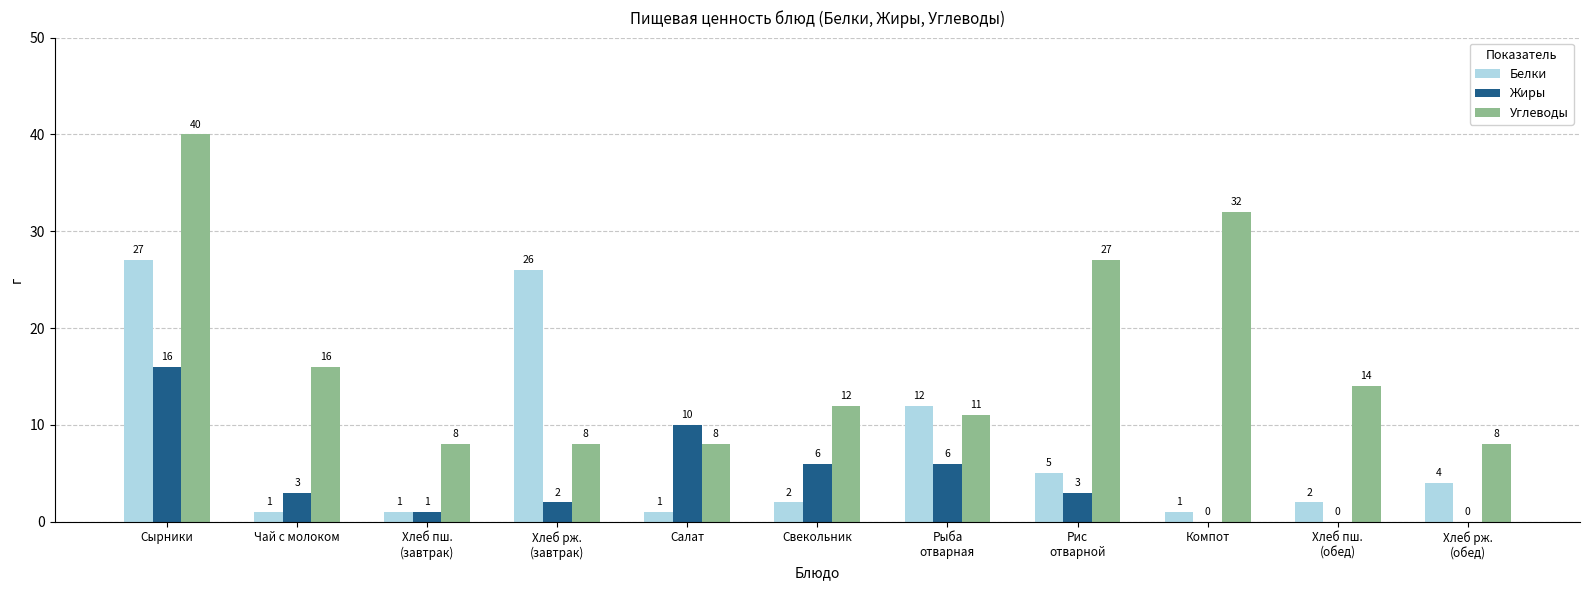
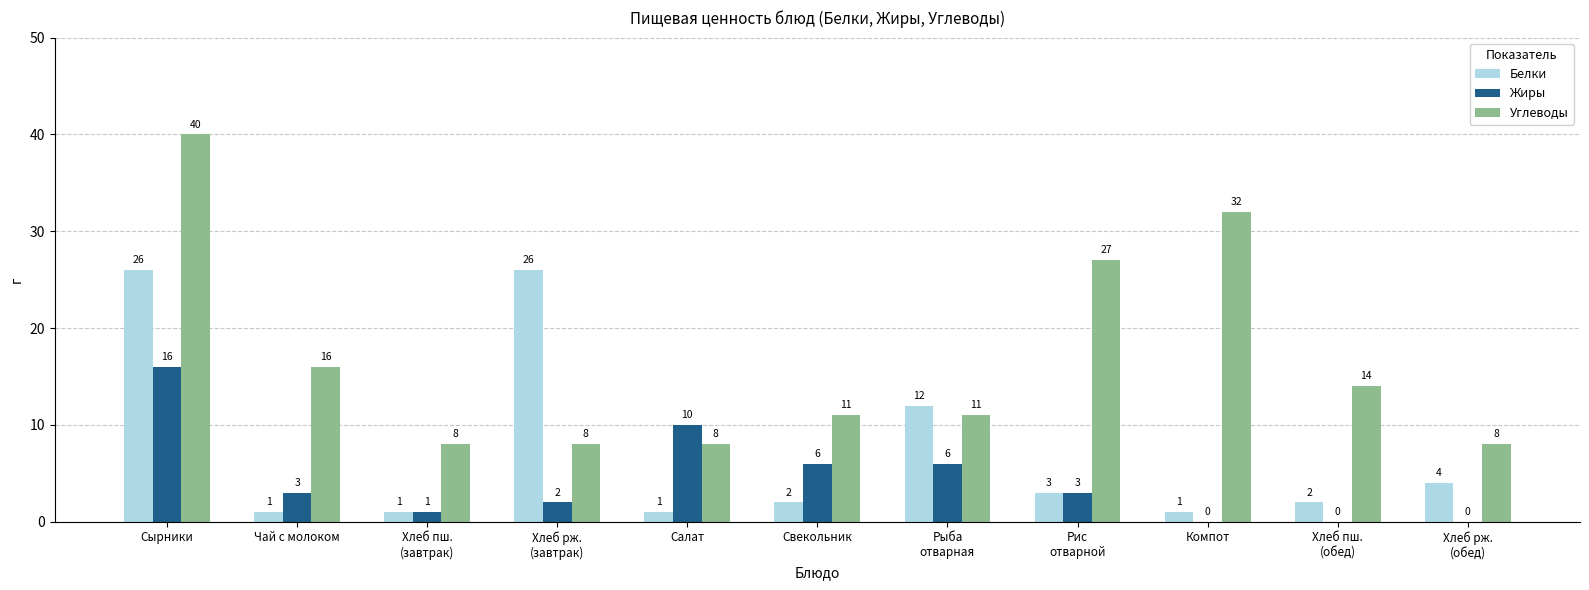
Белки, Сырники: 27 -> 26
Углеводы, Свекольник: 12 -> 11
Белки, Рис отварной: 5 -> 3
